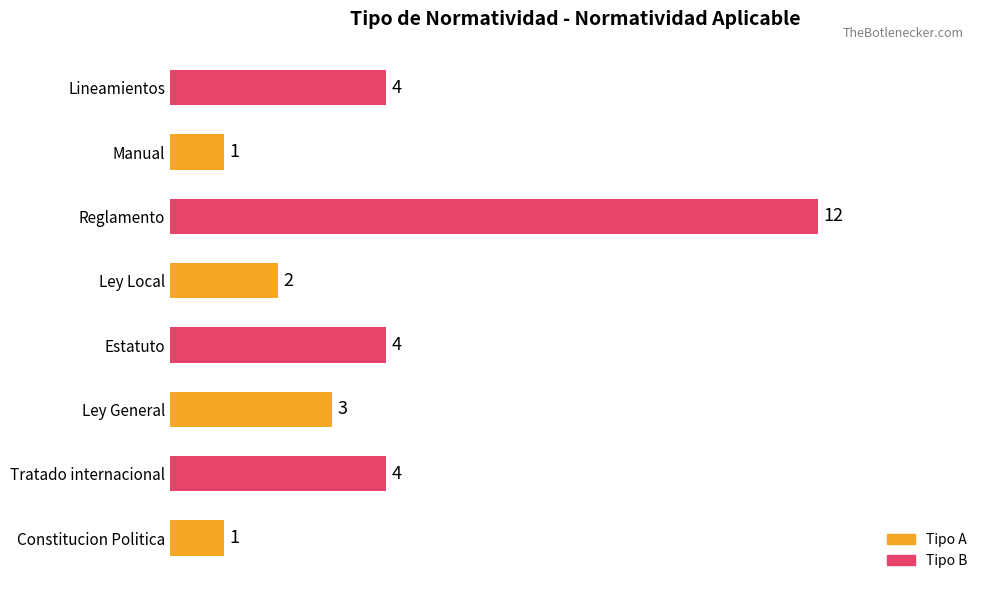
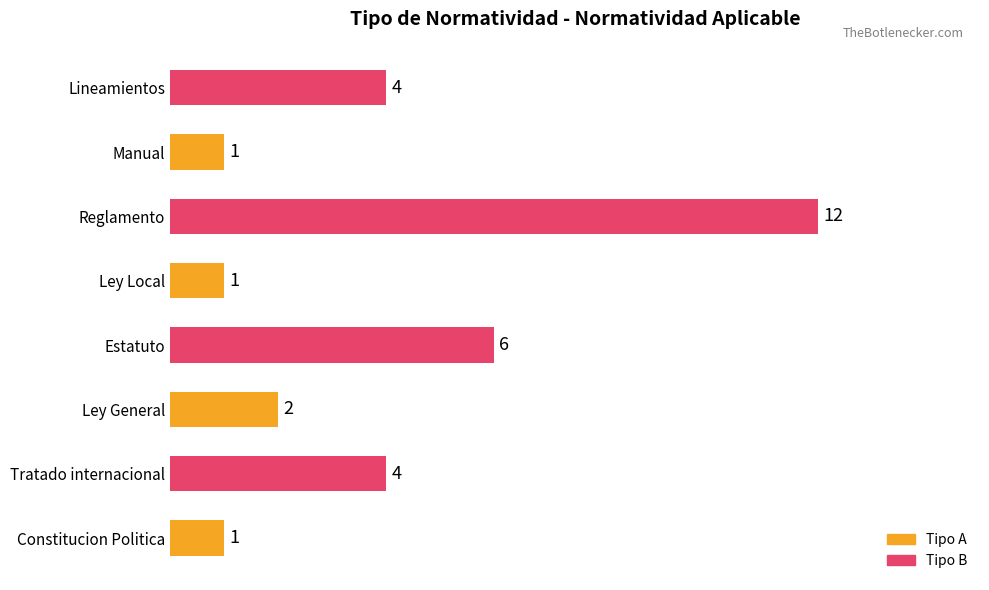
Ley Local: 2 -> 1
Estatuto: 4 -> 6
Ley General: 3 -> 2
